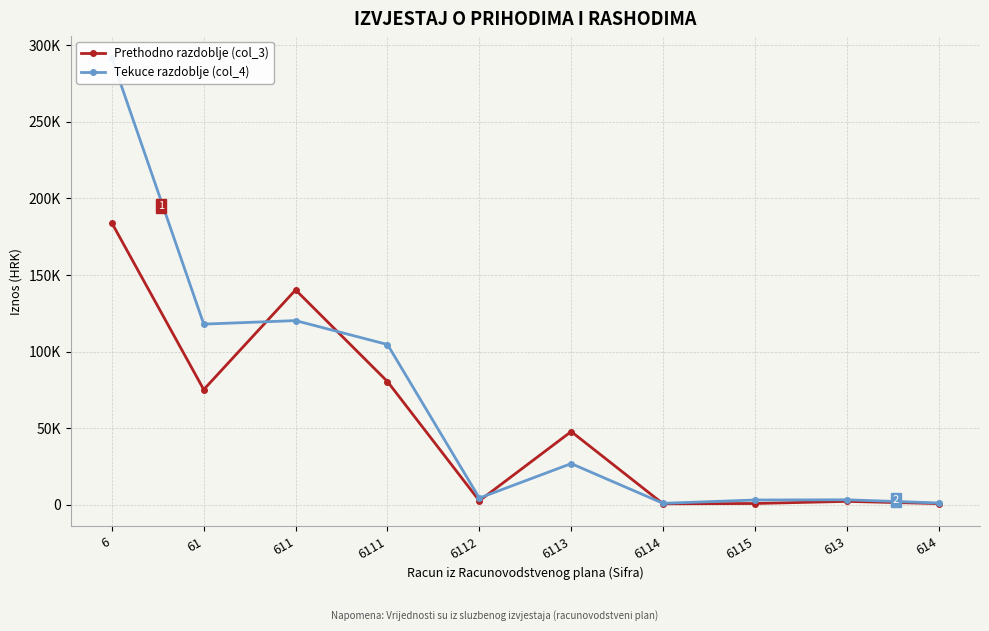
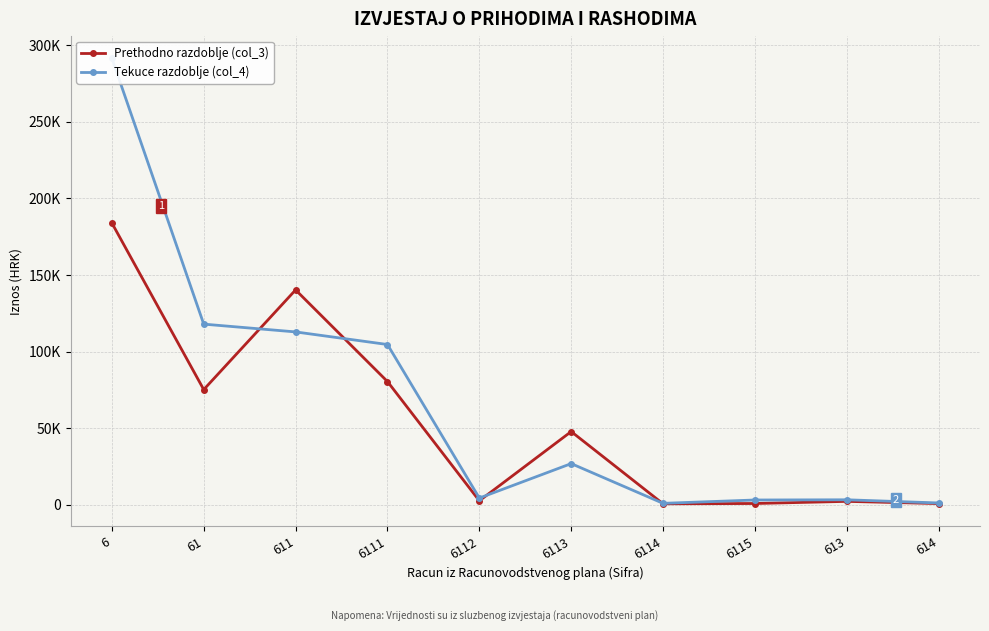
Tekuce razdoblje (col_4), 611: 120000 -> 113000
